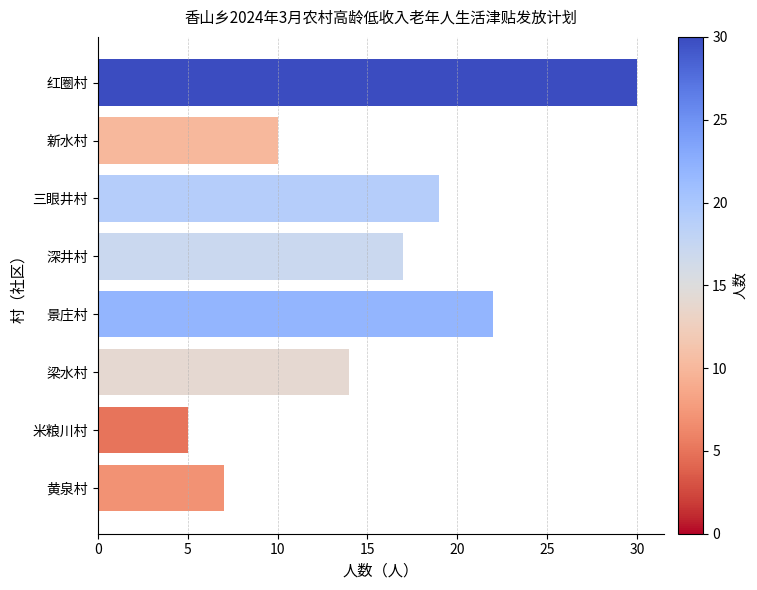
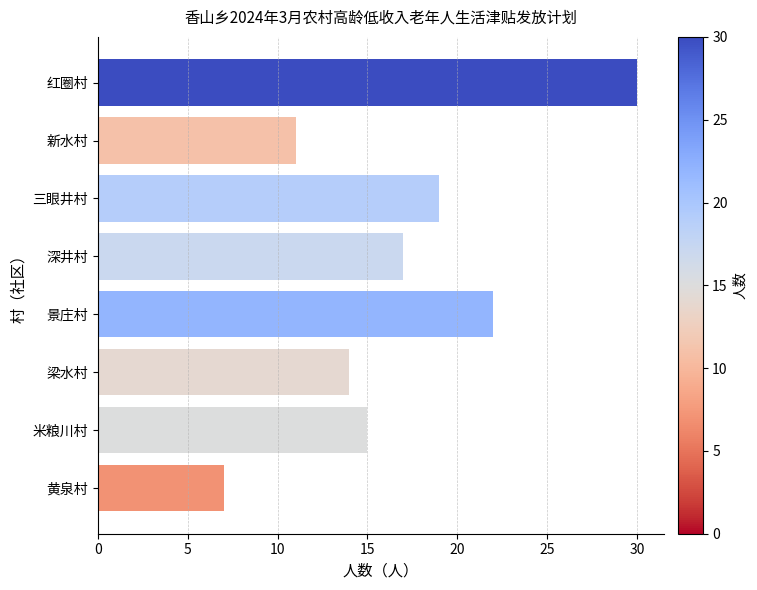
新水村: 10 -> 11
米粮川村: 5 -> 15
